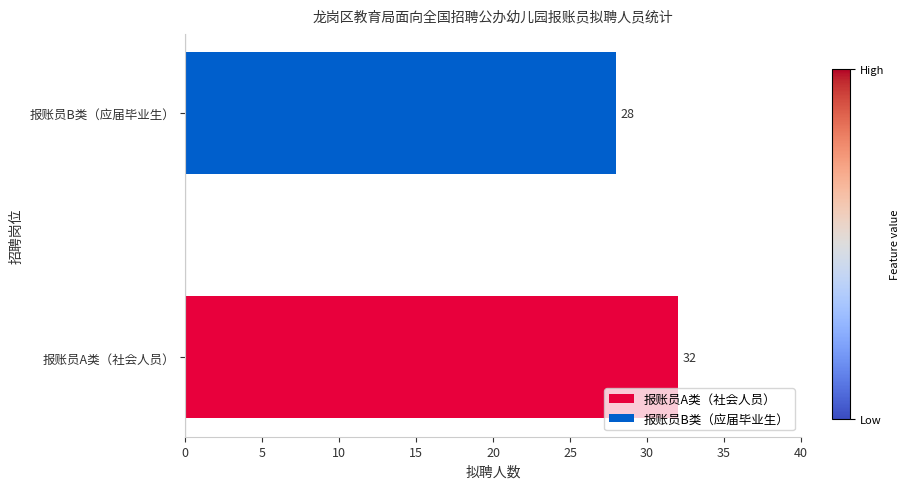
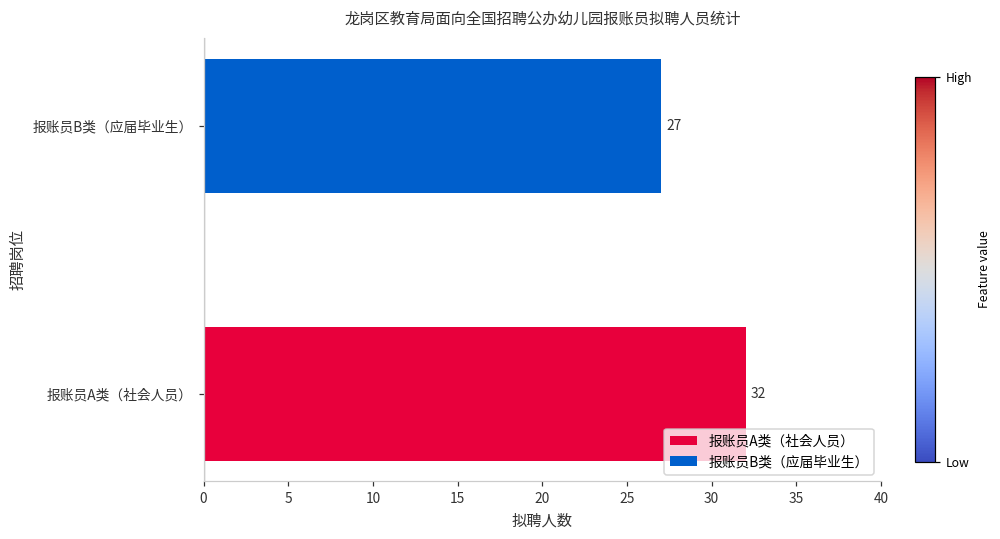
报账员B类（应届毕业生）: 28 -> 27
